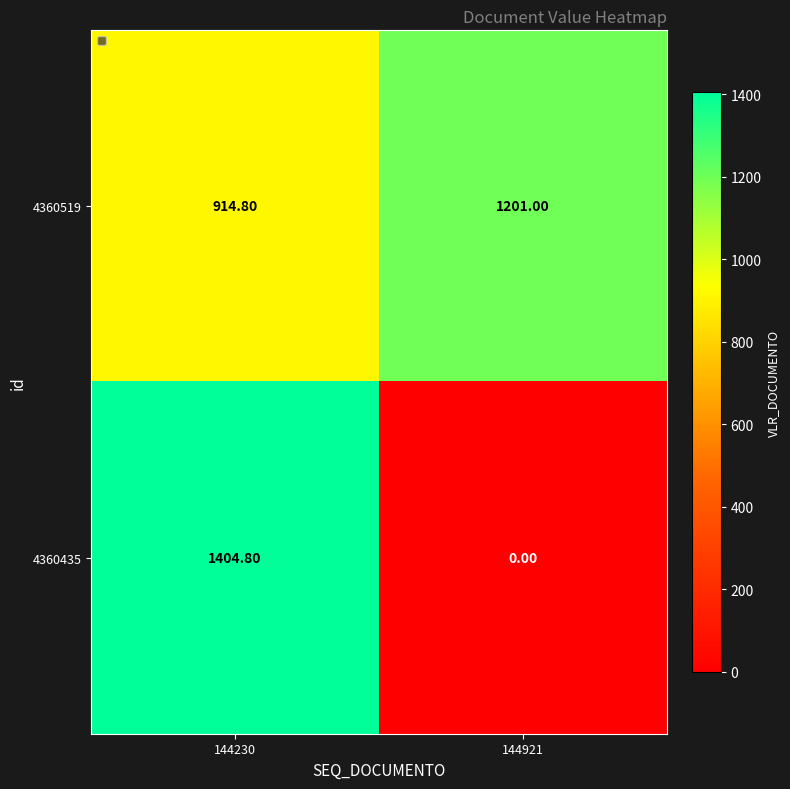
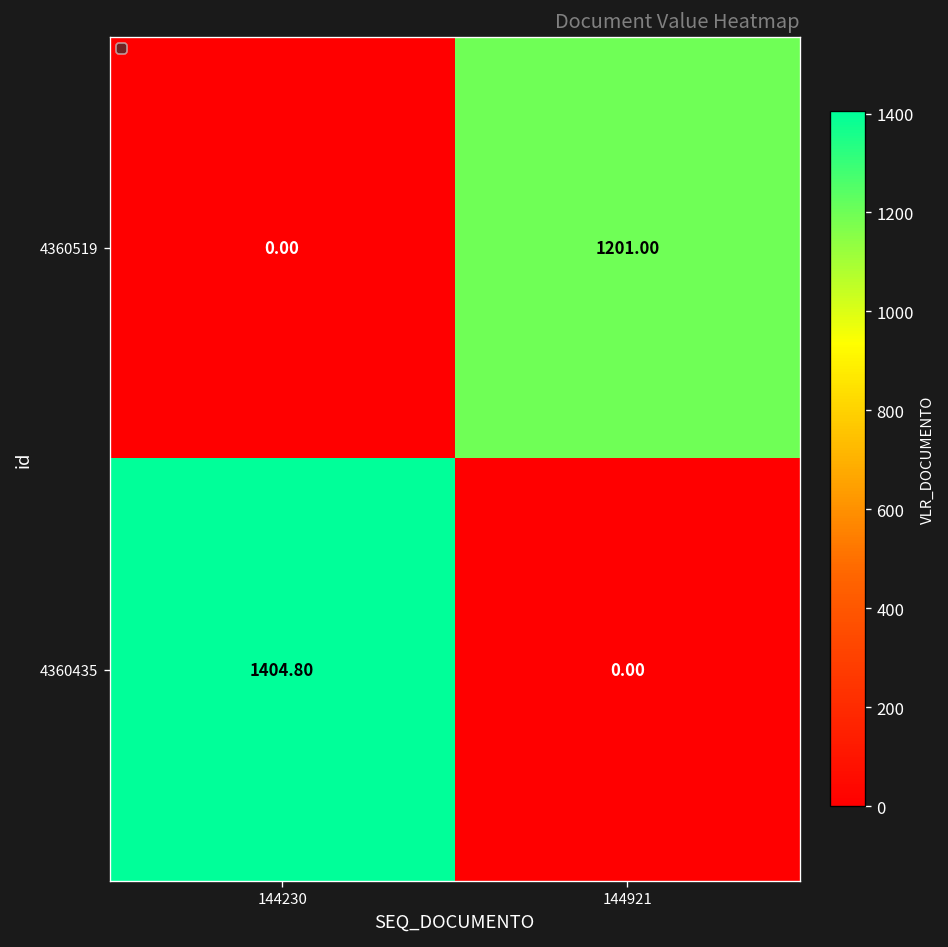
4360519, 144230: 914.80 -> 0.00
